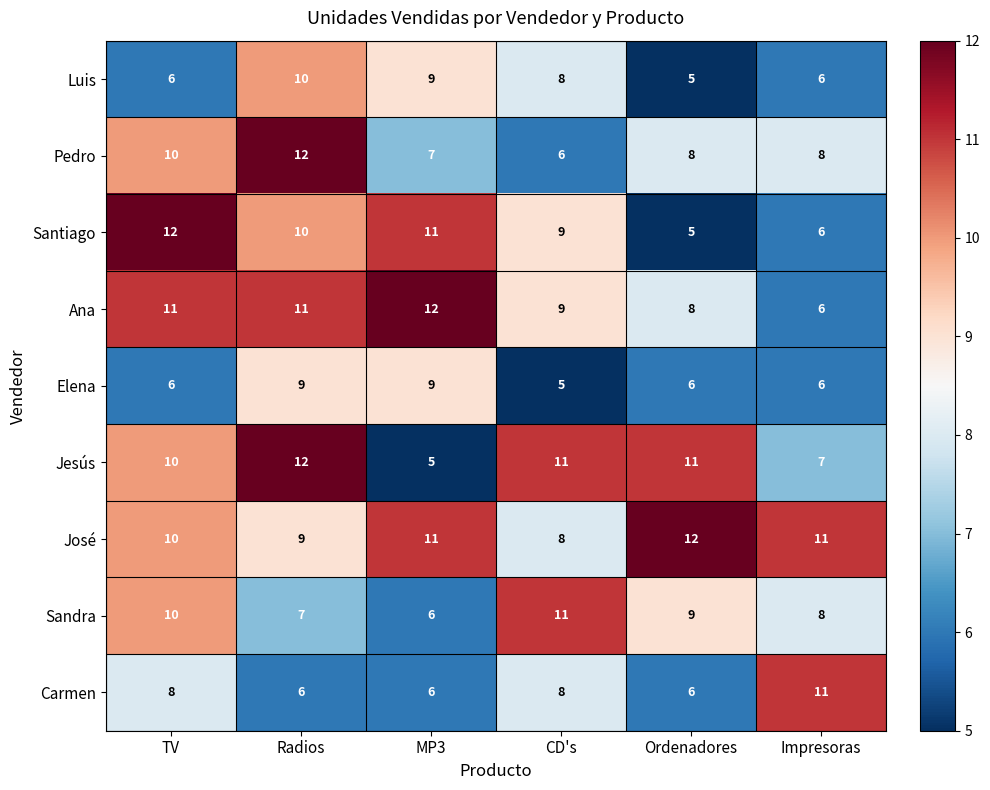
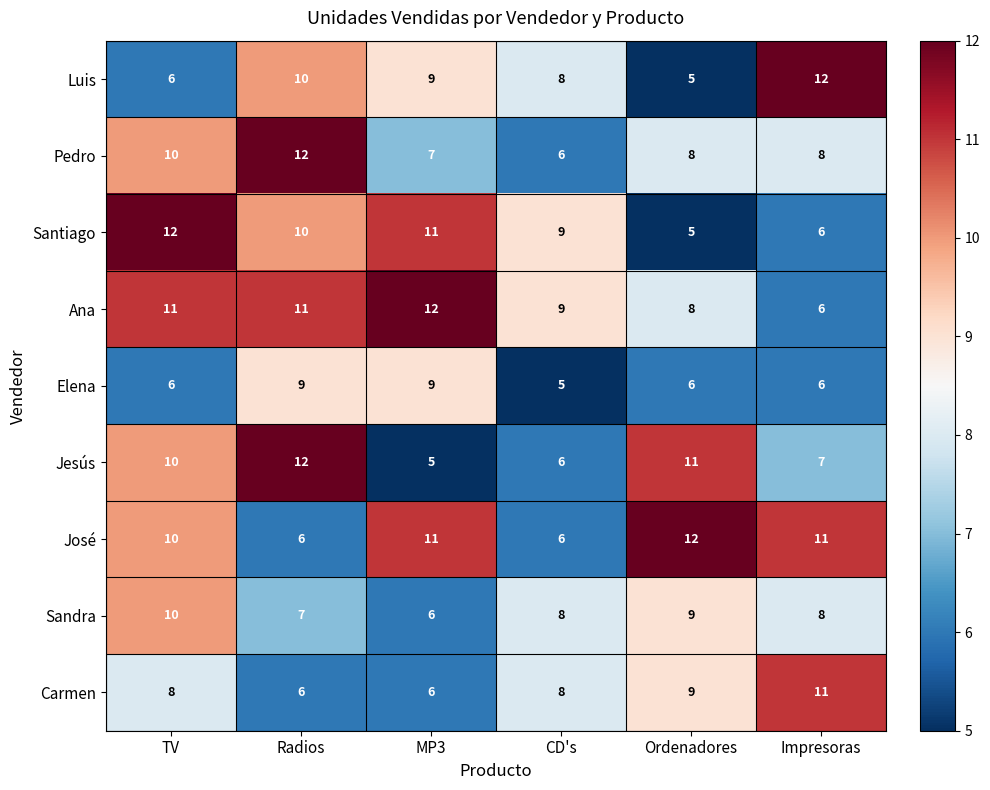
Luis, Impresoras: 6 -> 12
Jesús, CD's: 11 -> 6
José, Radios: 9 -> 6
José, CD's: 8 -> 6
Sandra, CD's: 11 -> 8
Carmen, Ordenadores: 6 -> 9
